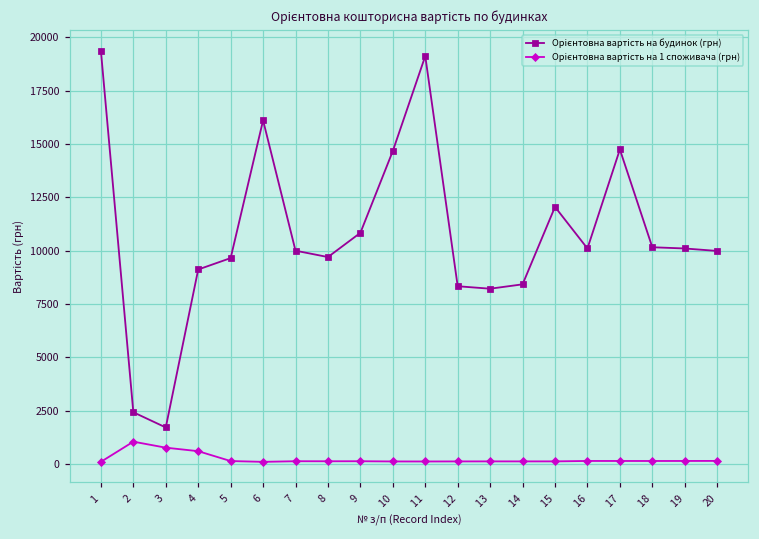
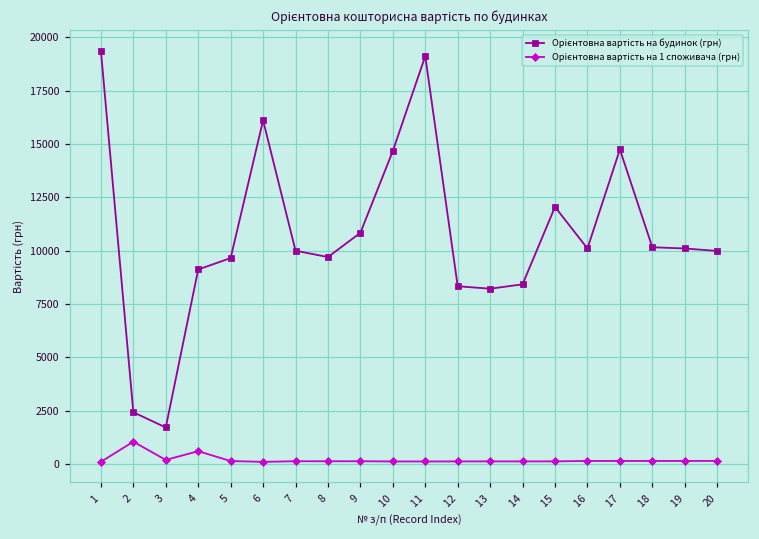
Орієнтовна вартість на 1 споживача (грн), 3: 800 -> 200
